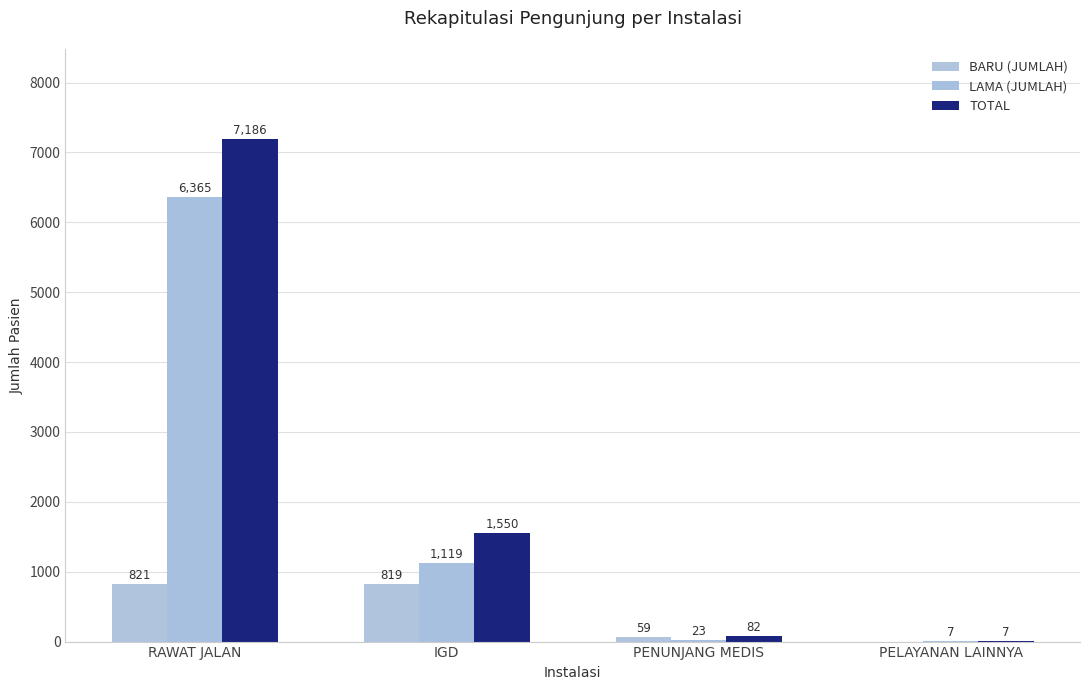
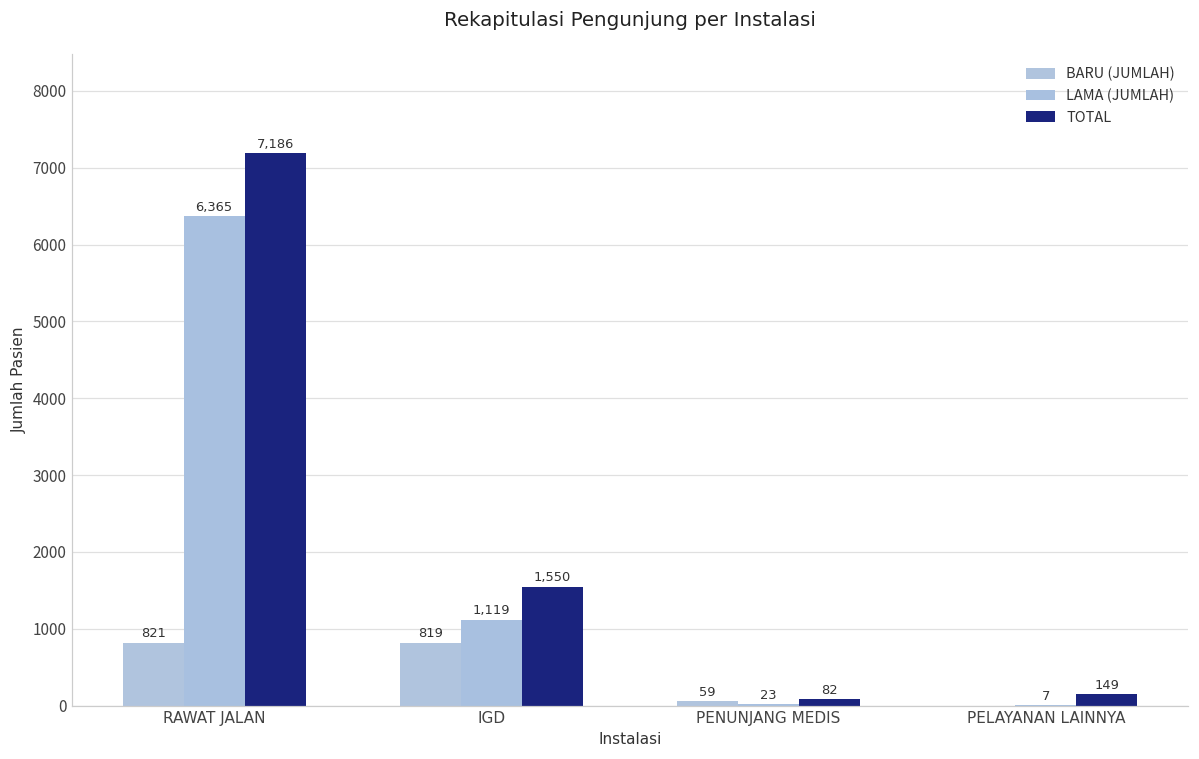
TOTAL, PELAYANAN LAINNYA: 7 -> 149
